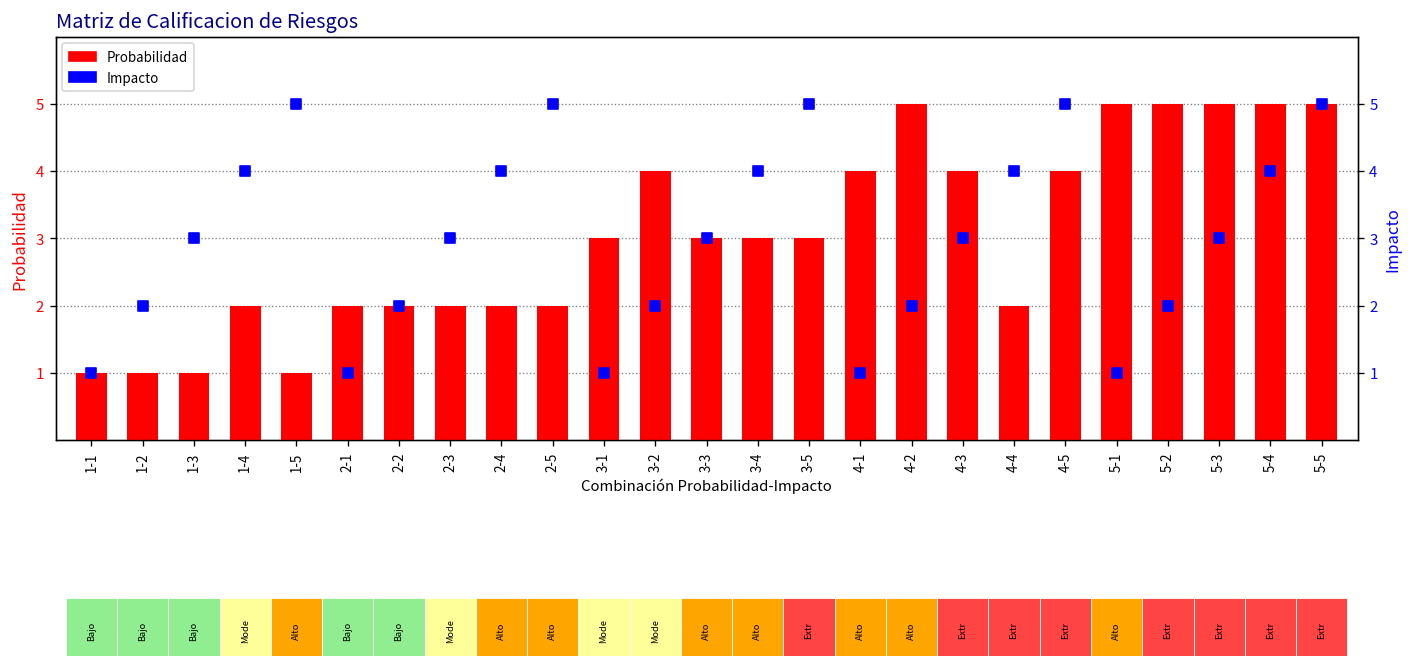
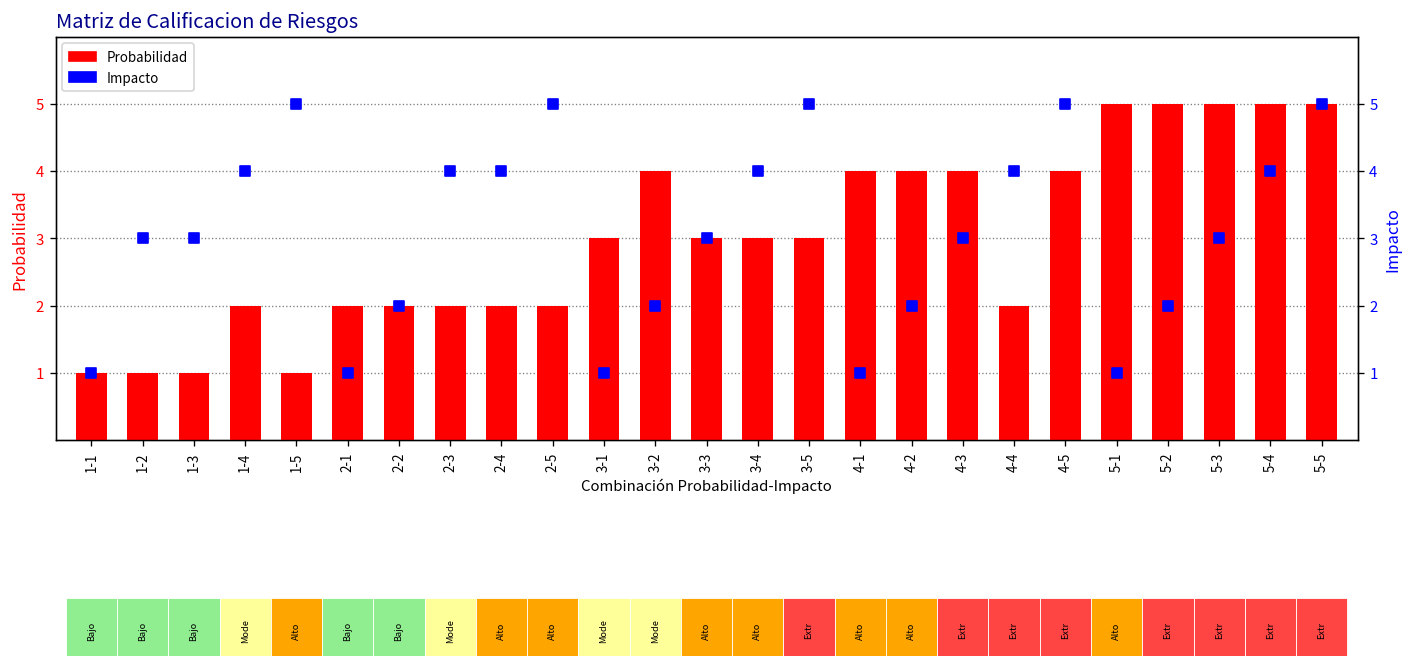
Probabilidad, 4-2: 5 -> 4
Impacto, 1-2: 2 -> 3
Impacto, 2-3: 3 -> 4
